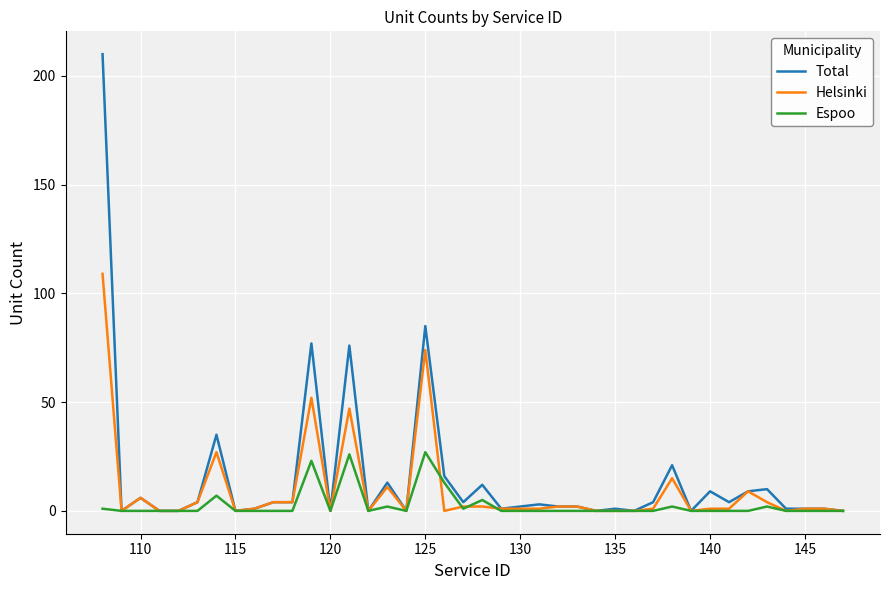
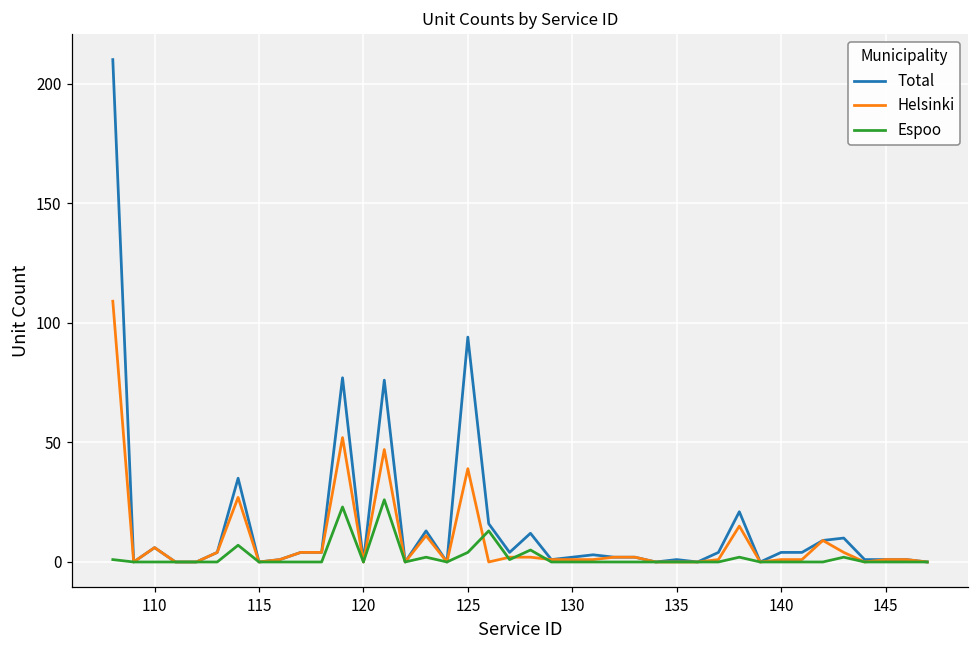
Total, 125: 85 -> 94
Helsinki, 125: 74 -> 39
Espoo, 125: 27 -> 4
Total, 140: 9 -> 4
